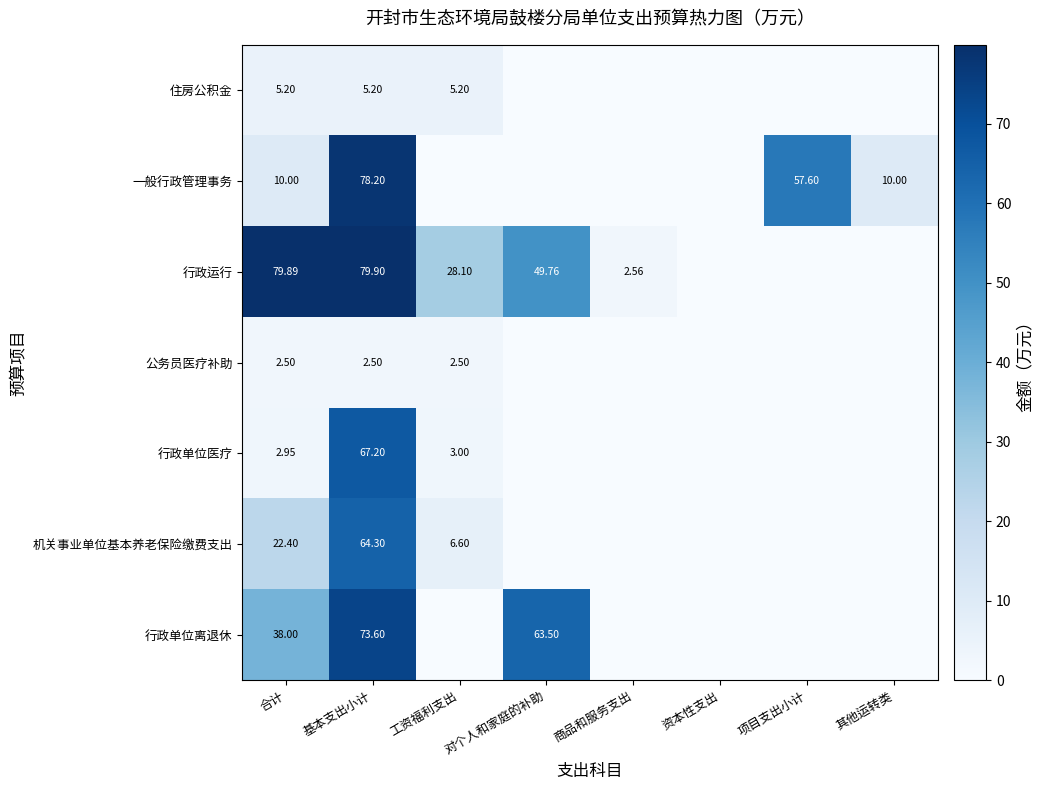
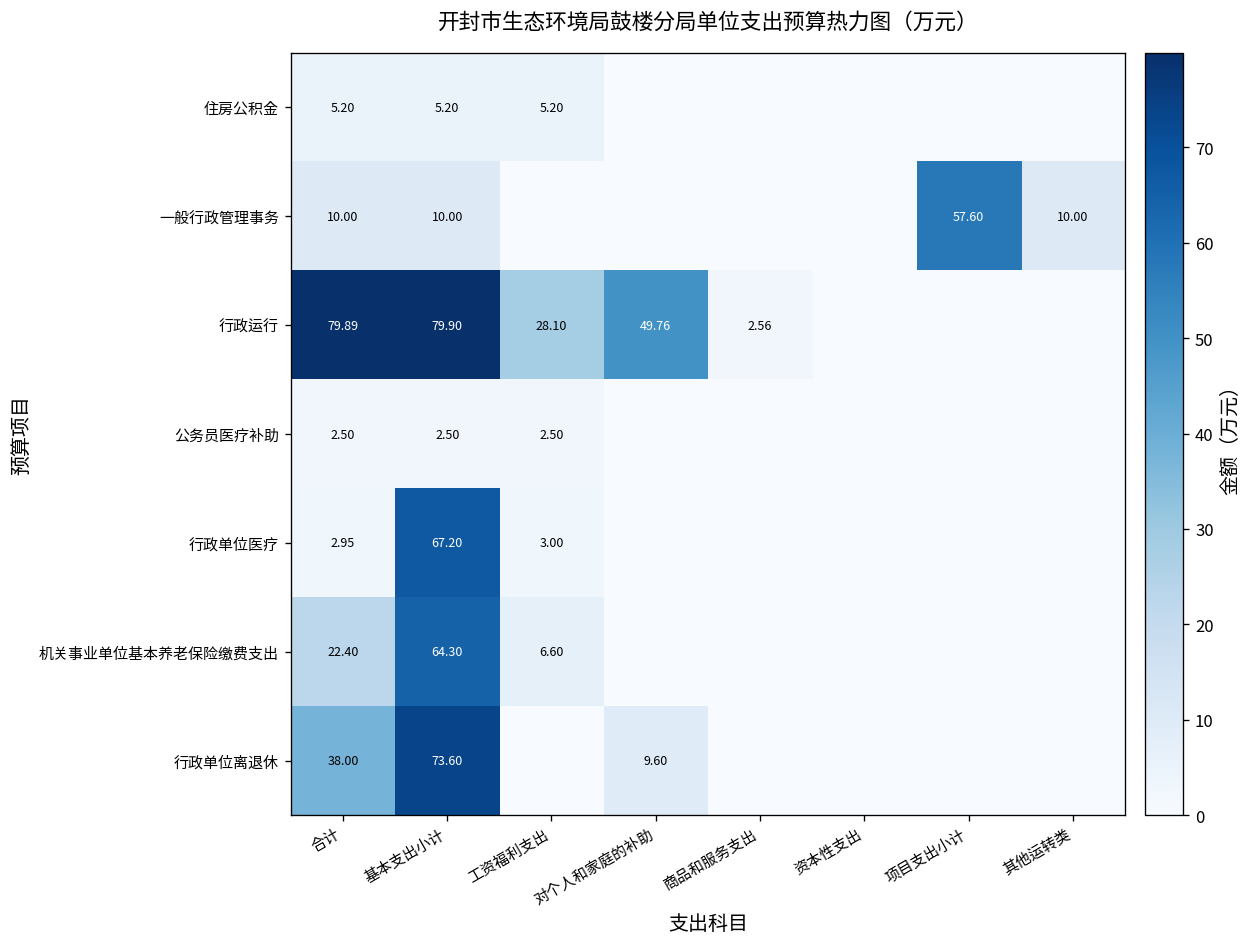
一般行政管理事务, 基本支出小计: 78.20 -> 10.00
行政单位离退休, 对个人和家庭的补助: 63.50 -> 9.60
